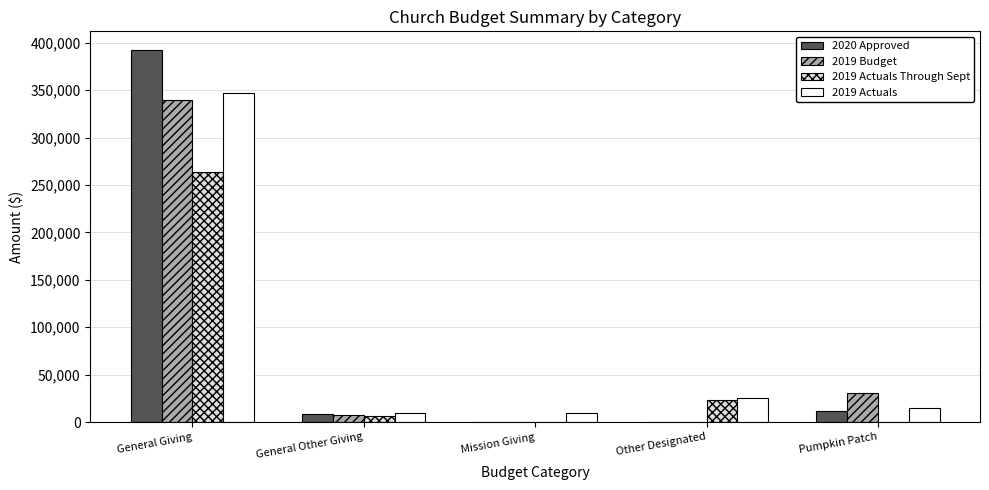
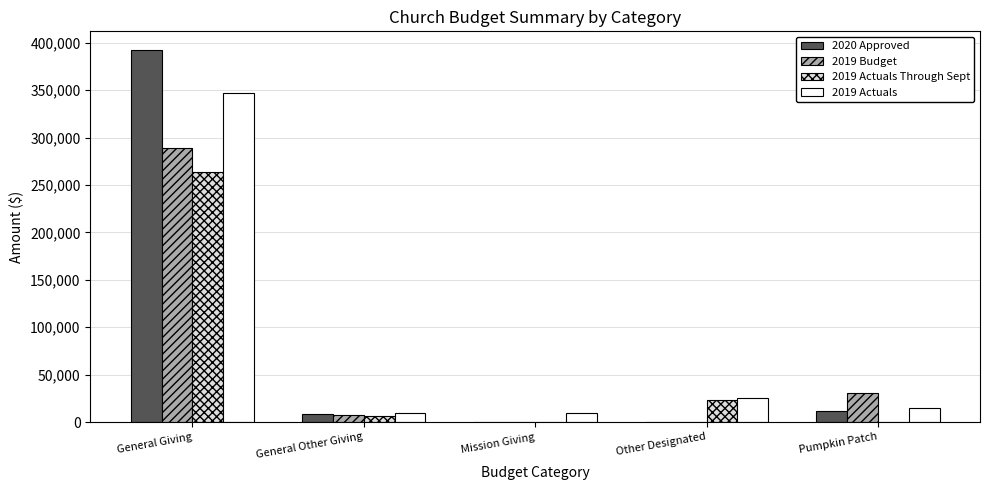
2019 Budget, General Giving: 340,000 -> 290,000
